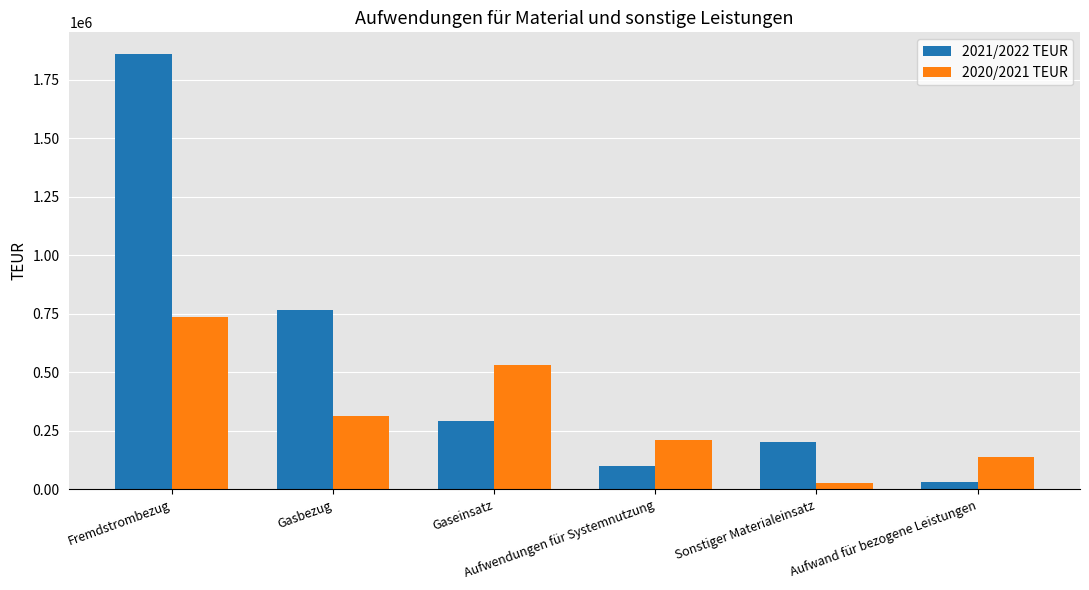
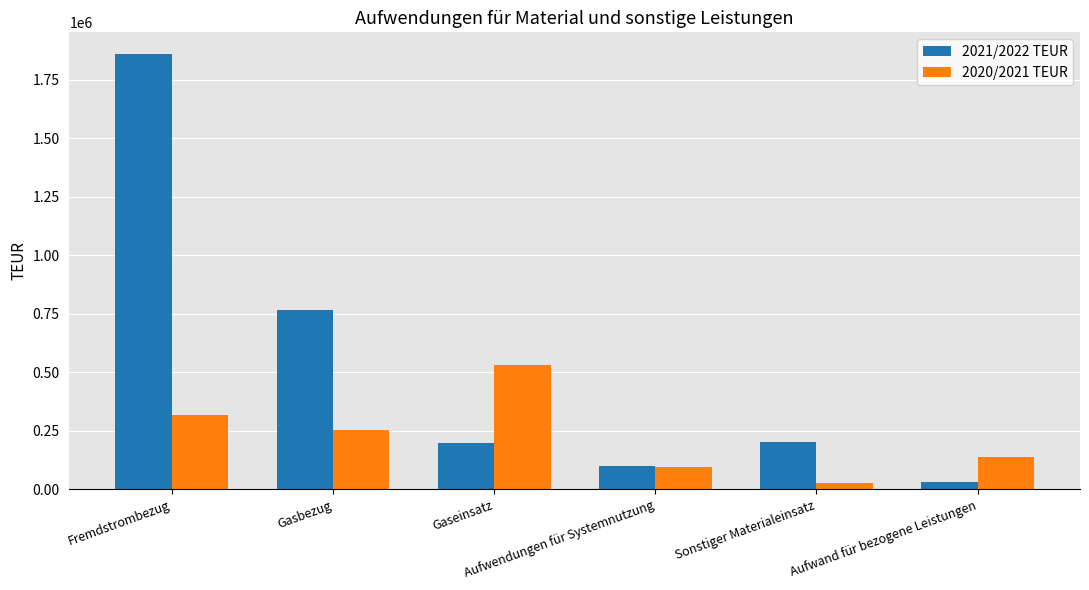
2020/2021 TEUR, Fremdstrombezug: 740000 -> 320000
2020/2021 TEUR, Gasbezug: 310000 -> 250000
2021/2022 TEUR, Gaseinsatz: 290000 -> 200000
2020/2021 TEUR, Aufwendungen für Systemnutzung: 210000 -> 100000
